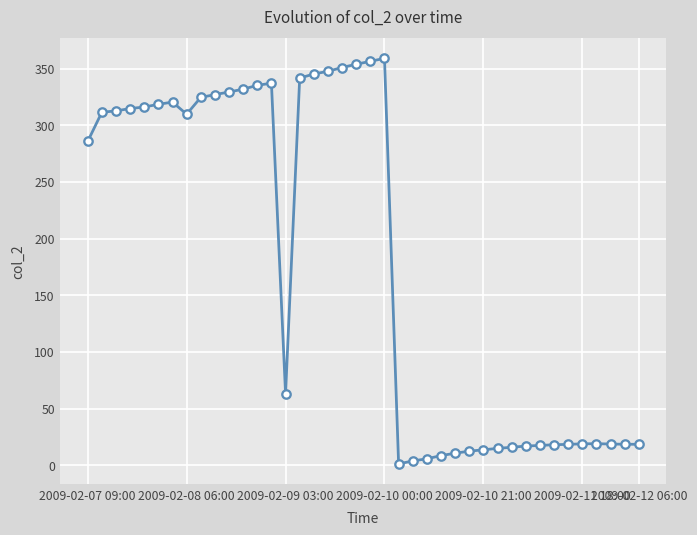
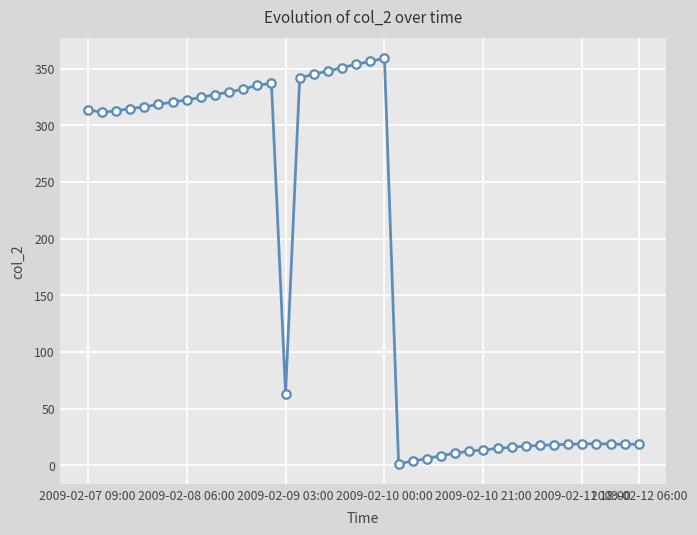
2009-02-07 09:00: 286 -> 314
2009-02-08 06:00: 310 -> 322
